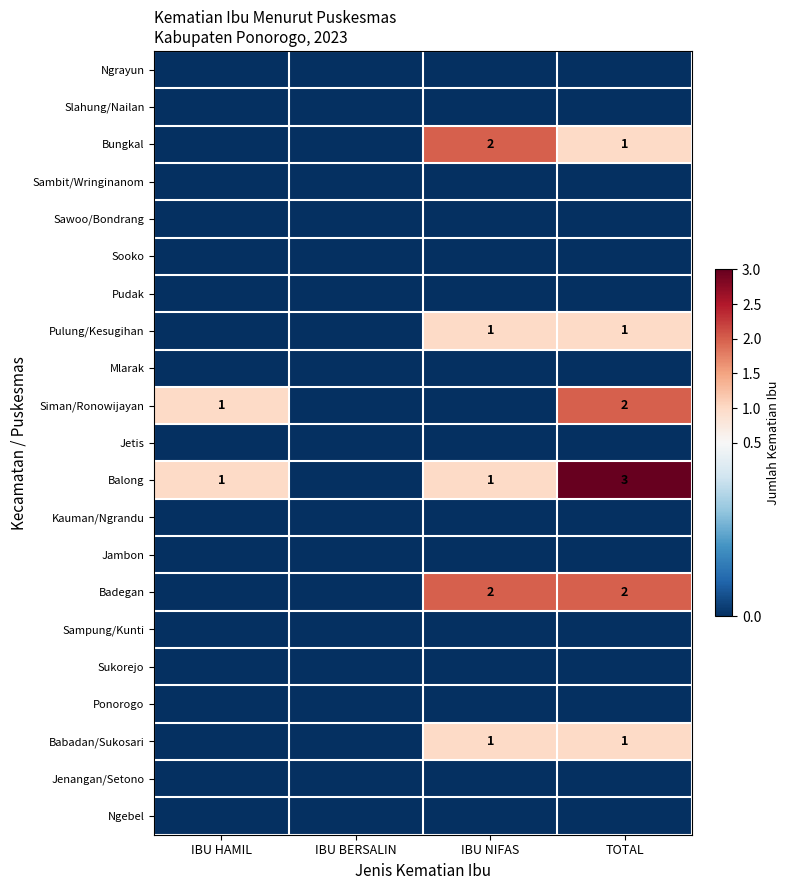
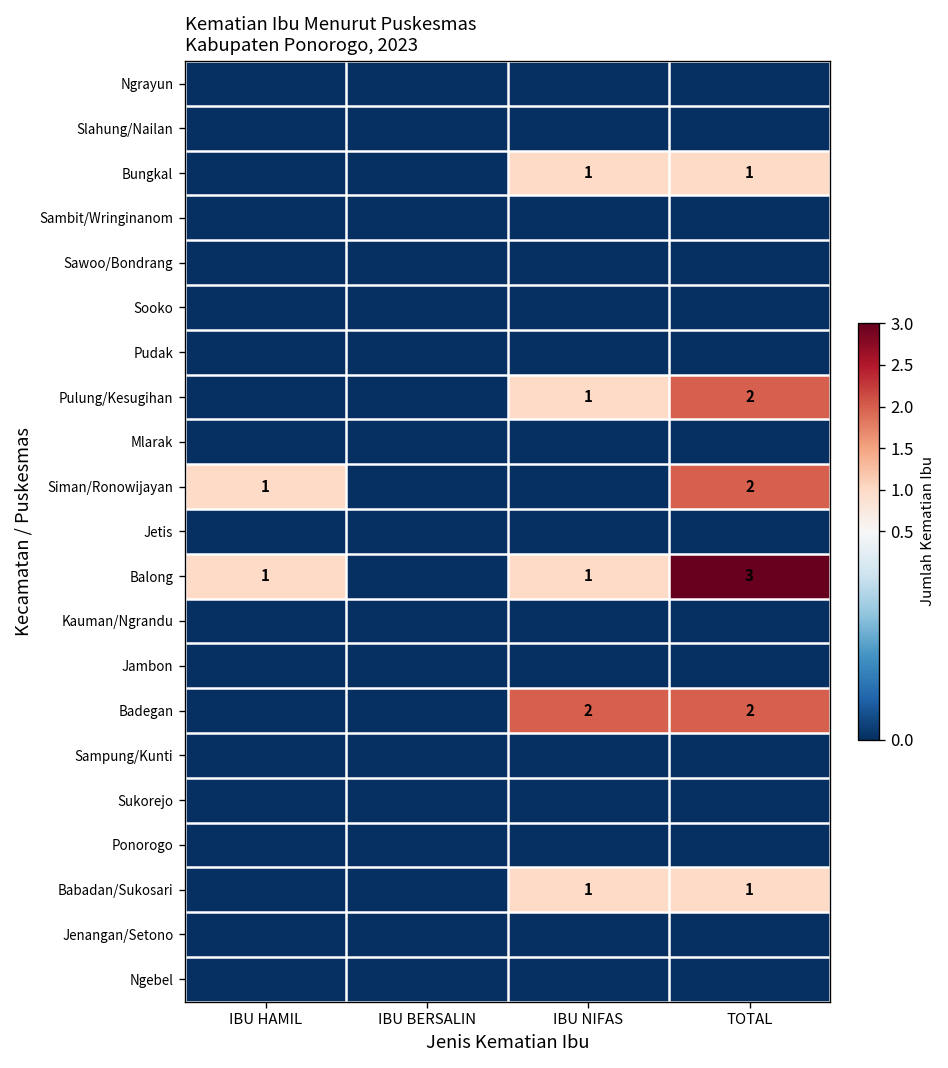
Bungkal, IBU NIFAS: 2 -> 1
Pulung/Kesugihan, TOTAL: 1 -> 2
